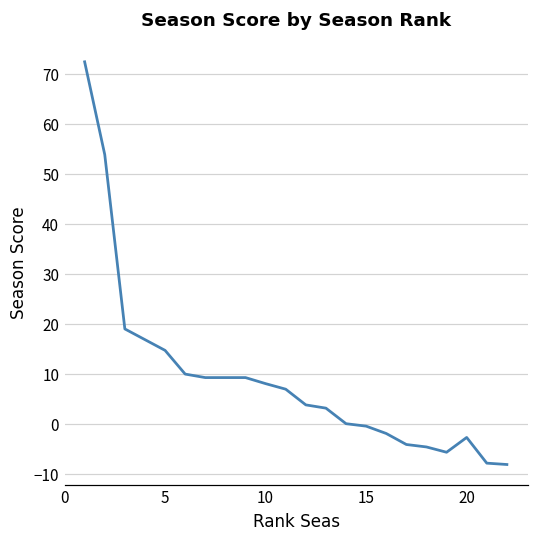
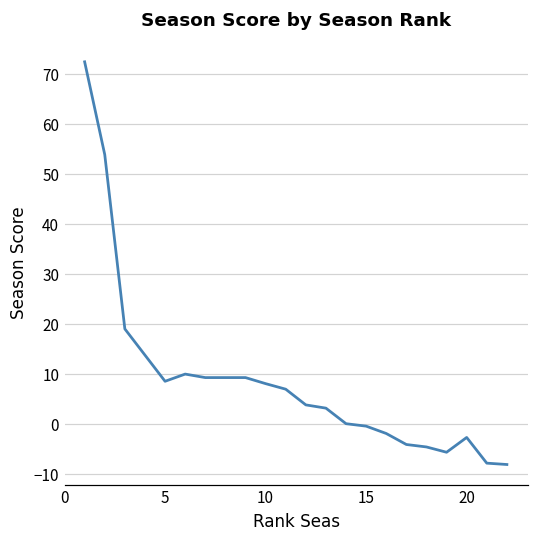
5: 15 -> 9
